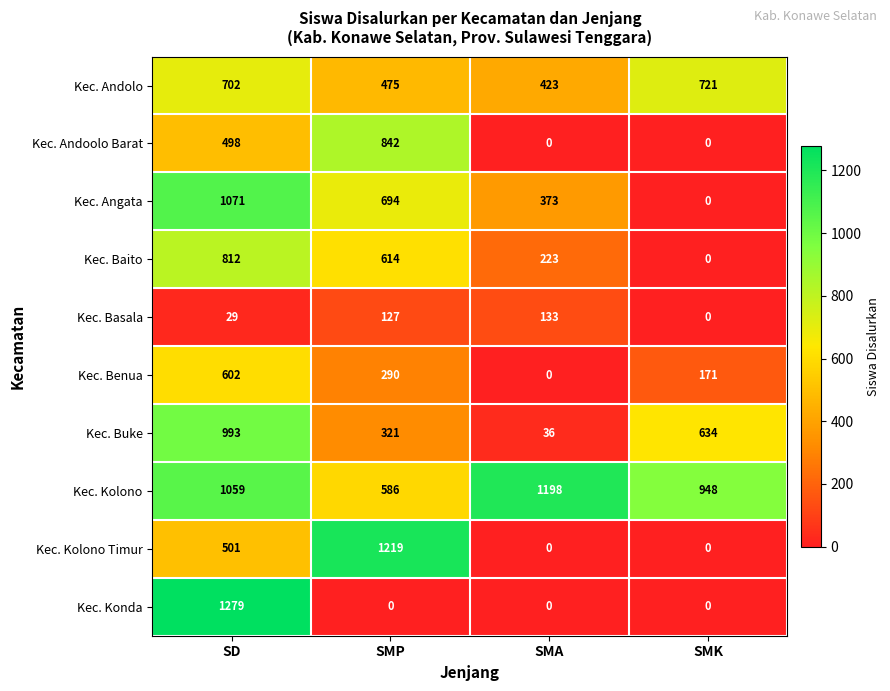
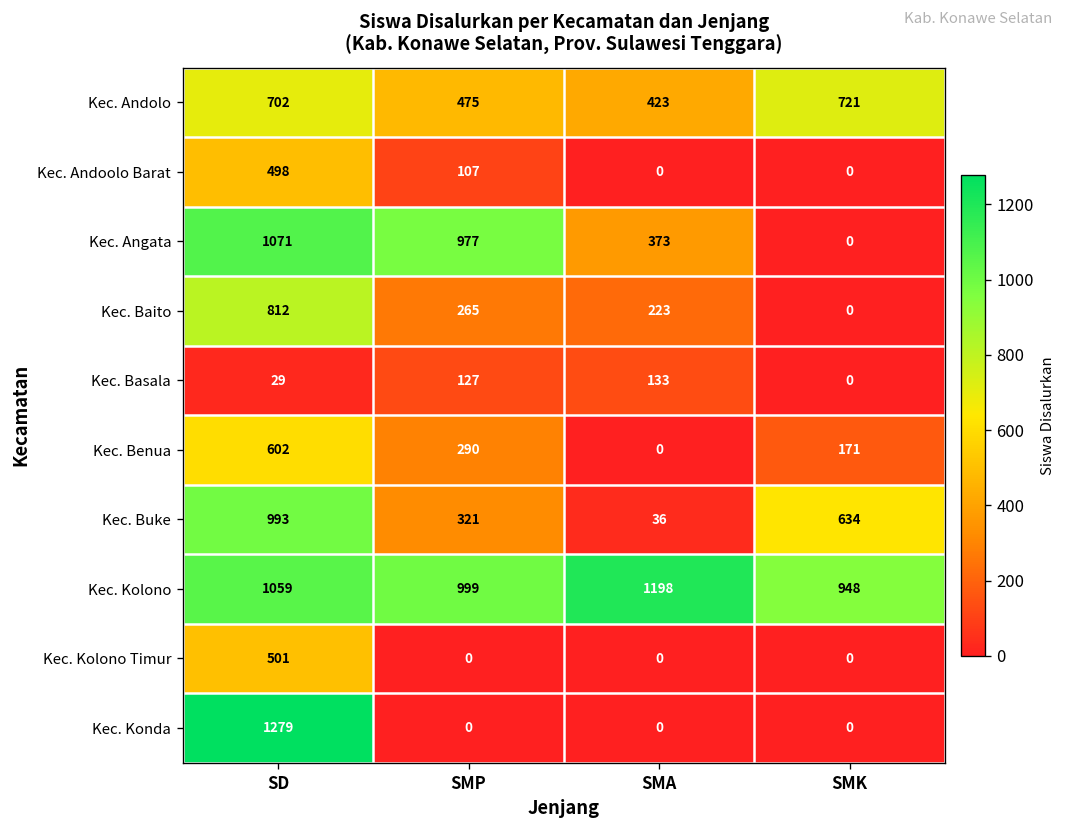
Kec. Andoolo Barat, SMP: 842 -> 107
Kec. Angata, SMP: 694 -> 977
Kec. Baito, SMP: 614 -> 265
Kec. Kolono, SMP: 586 -> 999
Kec. Kolono Timur, SMP: 1219 -> 0
